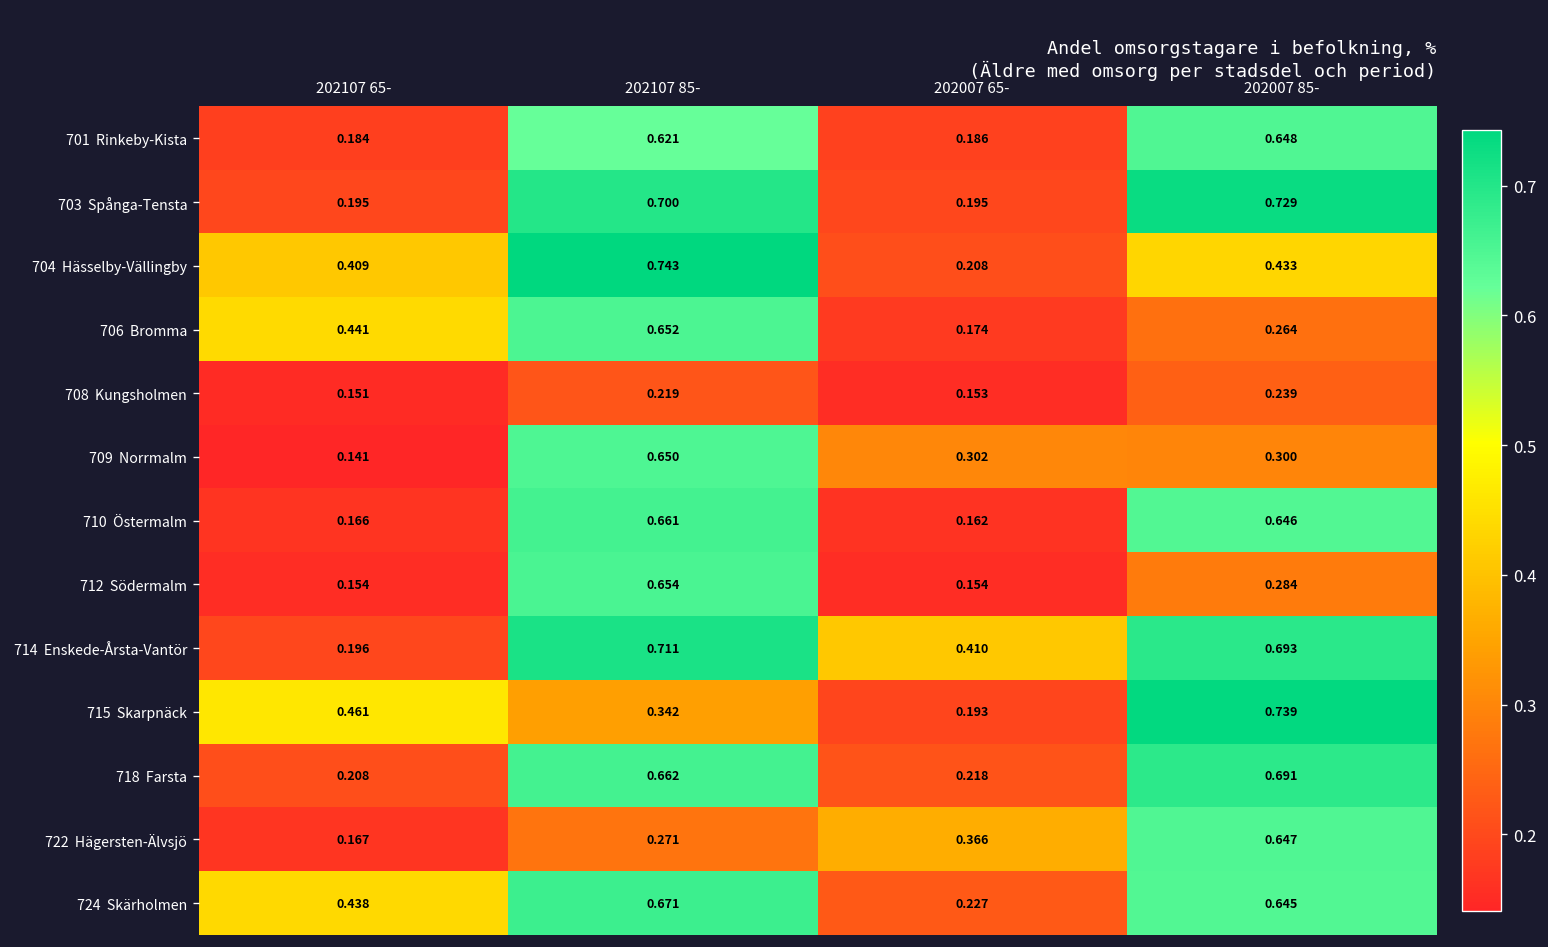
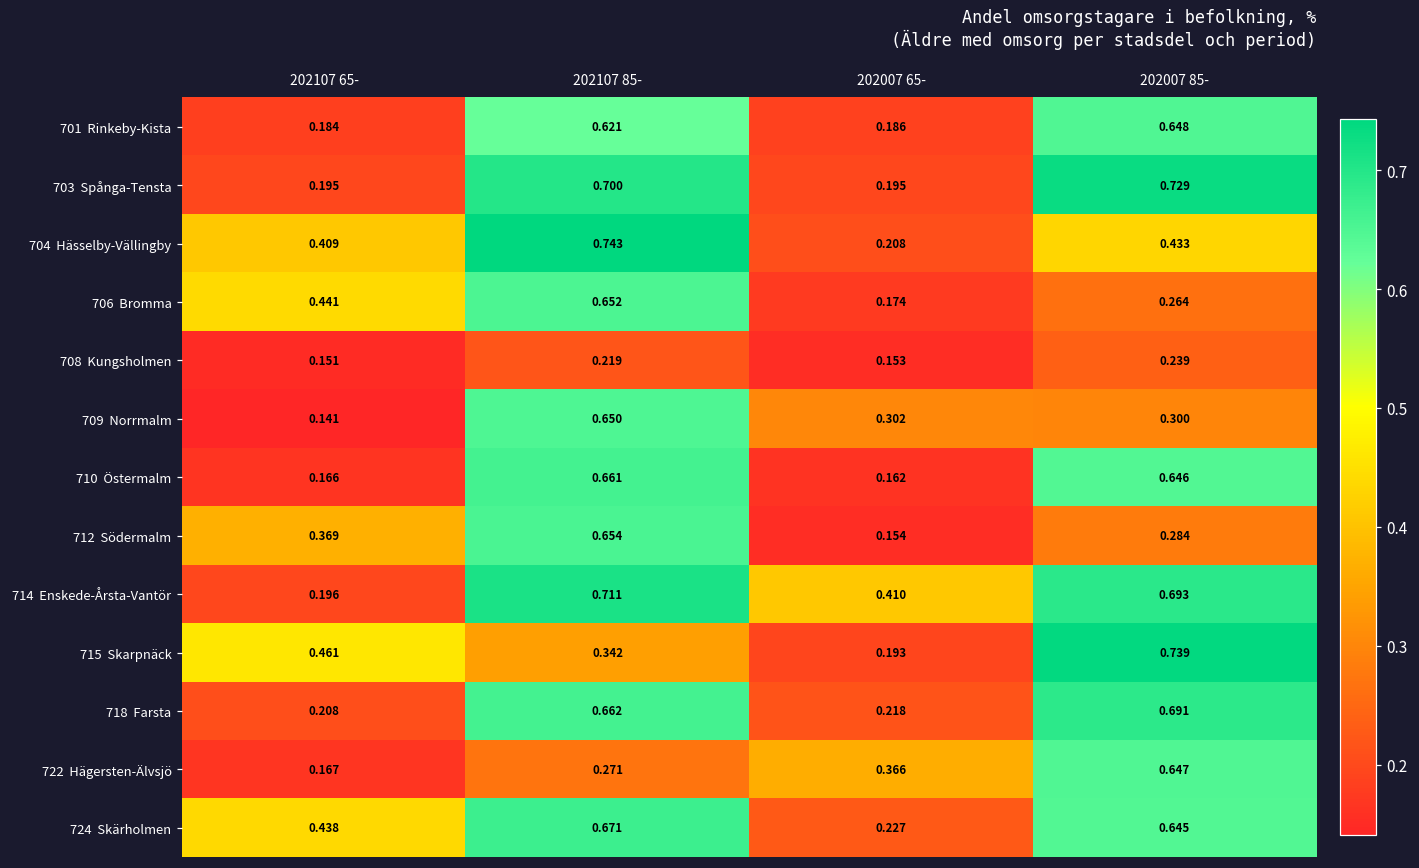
712 Södermalm, 202107 65-: 0.154 -> 0.369
